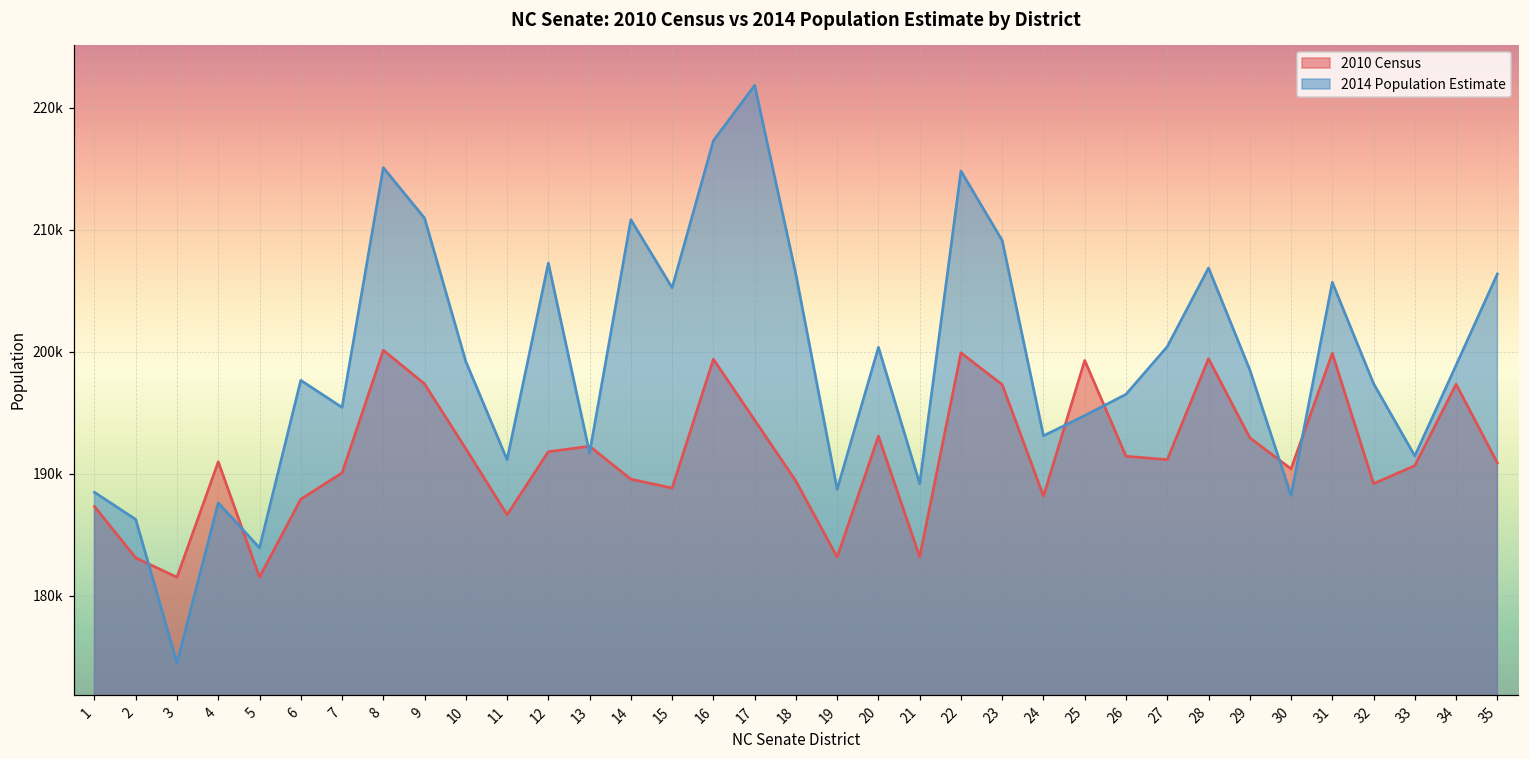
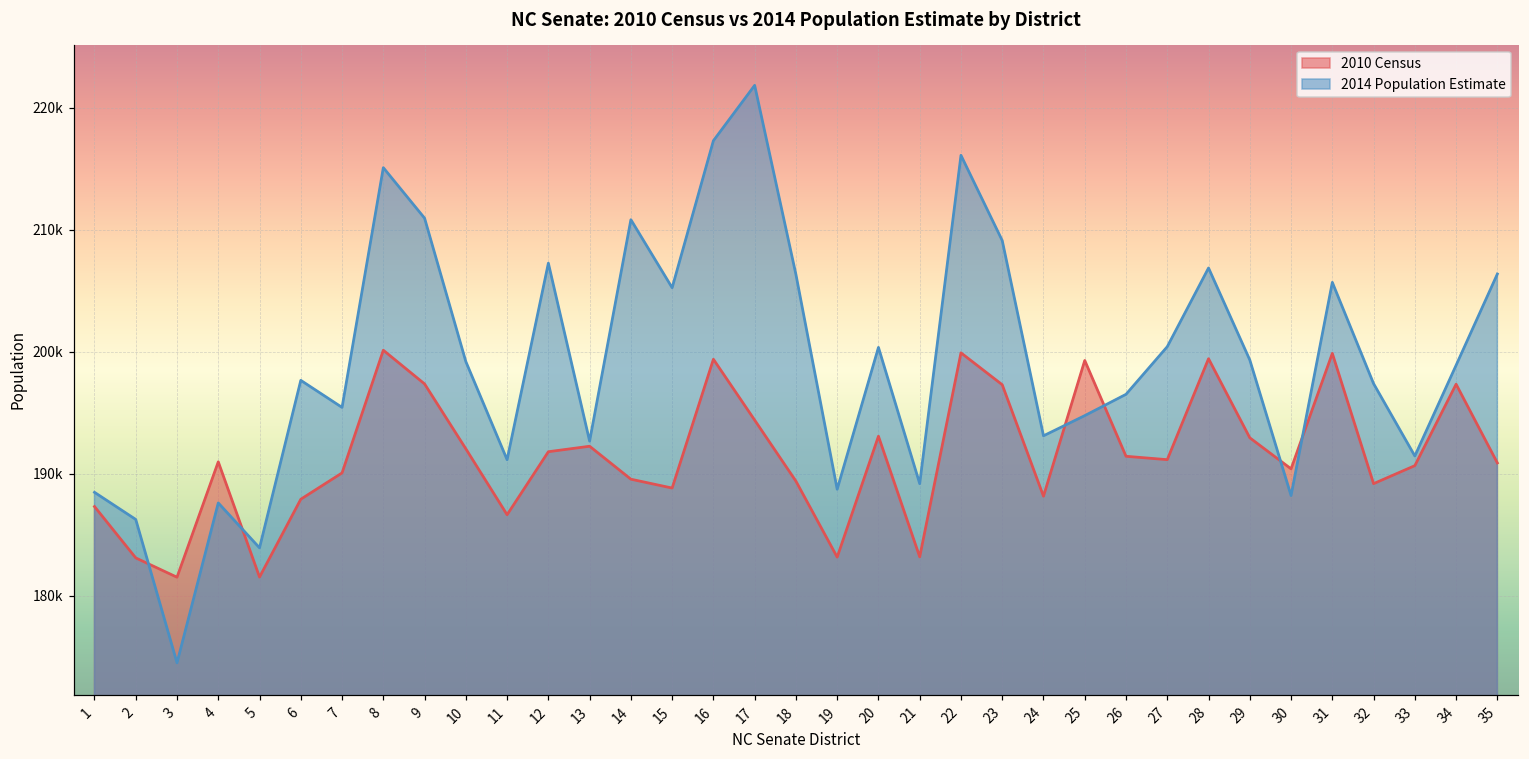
2014 Population Estimate, 13: 191700 -> 192700
2014 Population Estimate, 22: 214800 -> 216100
2014 Population Estimate, 29: 198500 -> 199300
